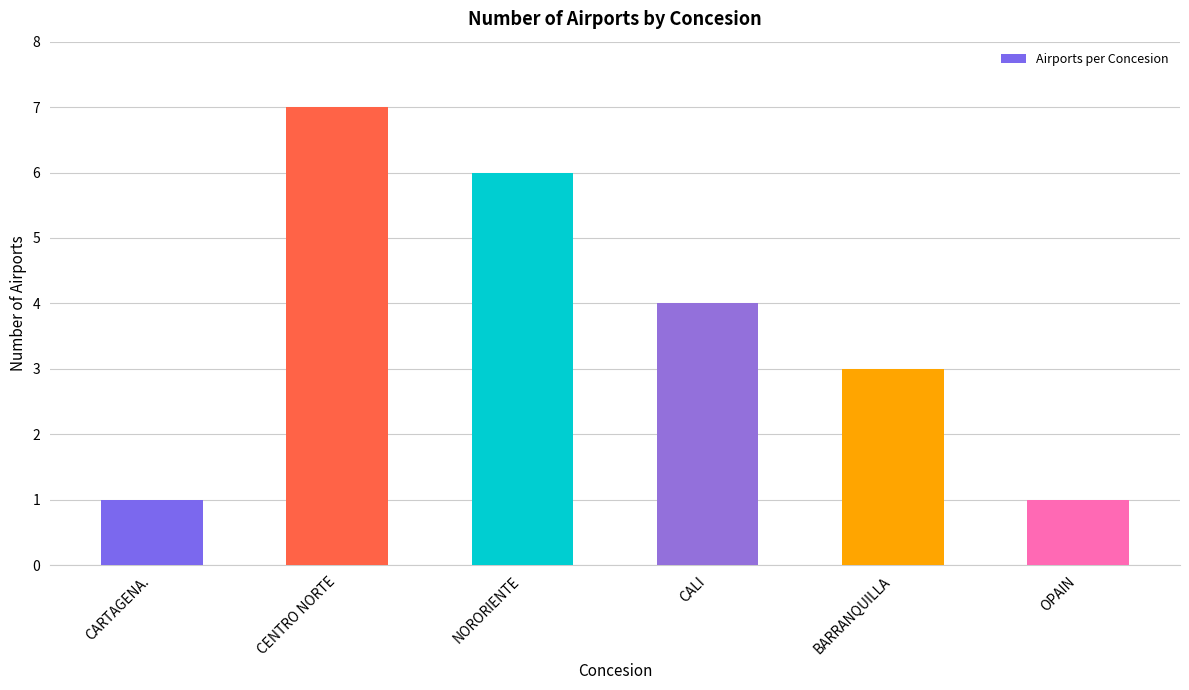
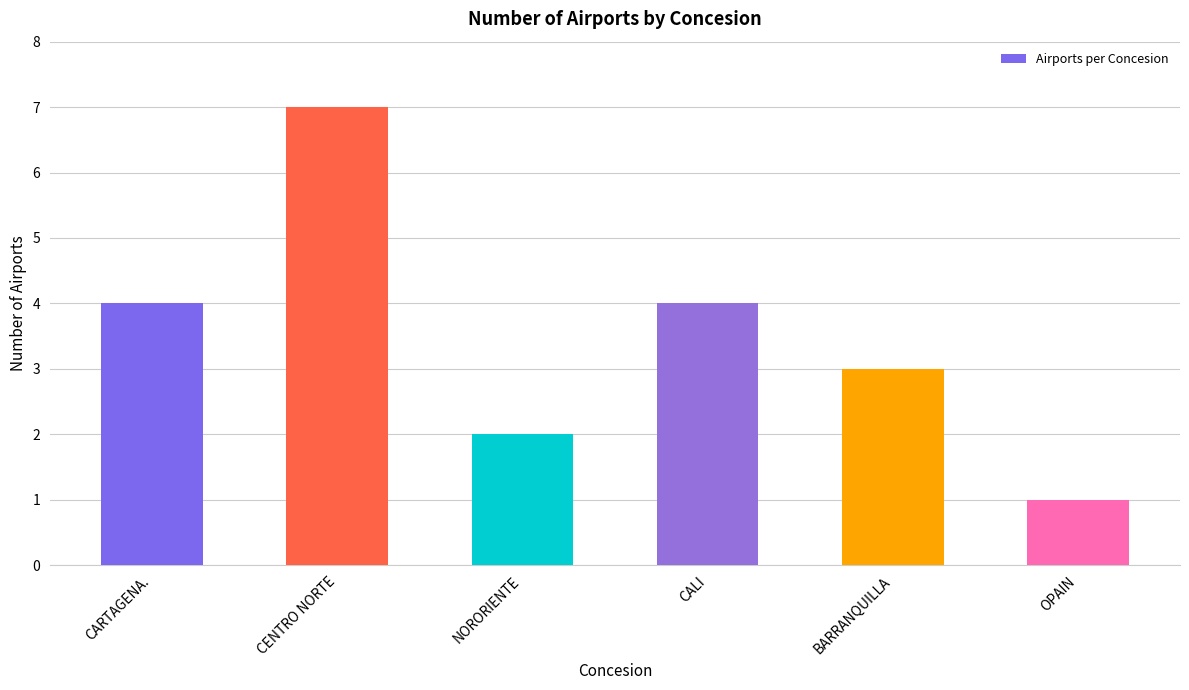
CARTAGENA.: 1 -> 4
NORORIENTE: 6 -> 2
